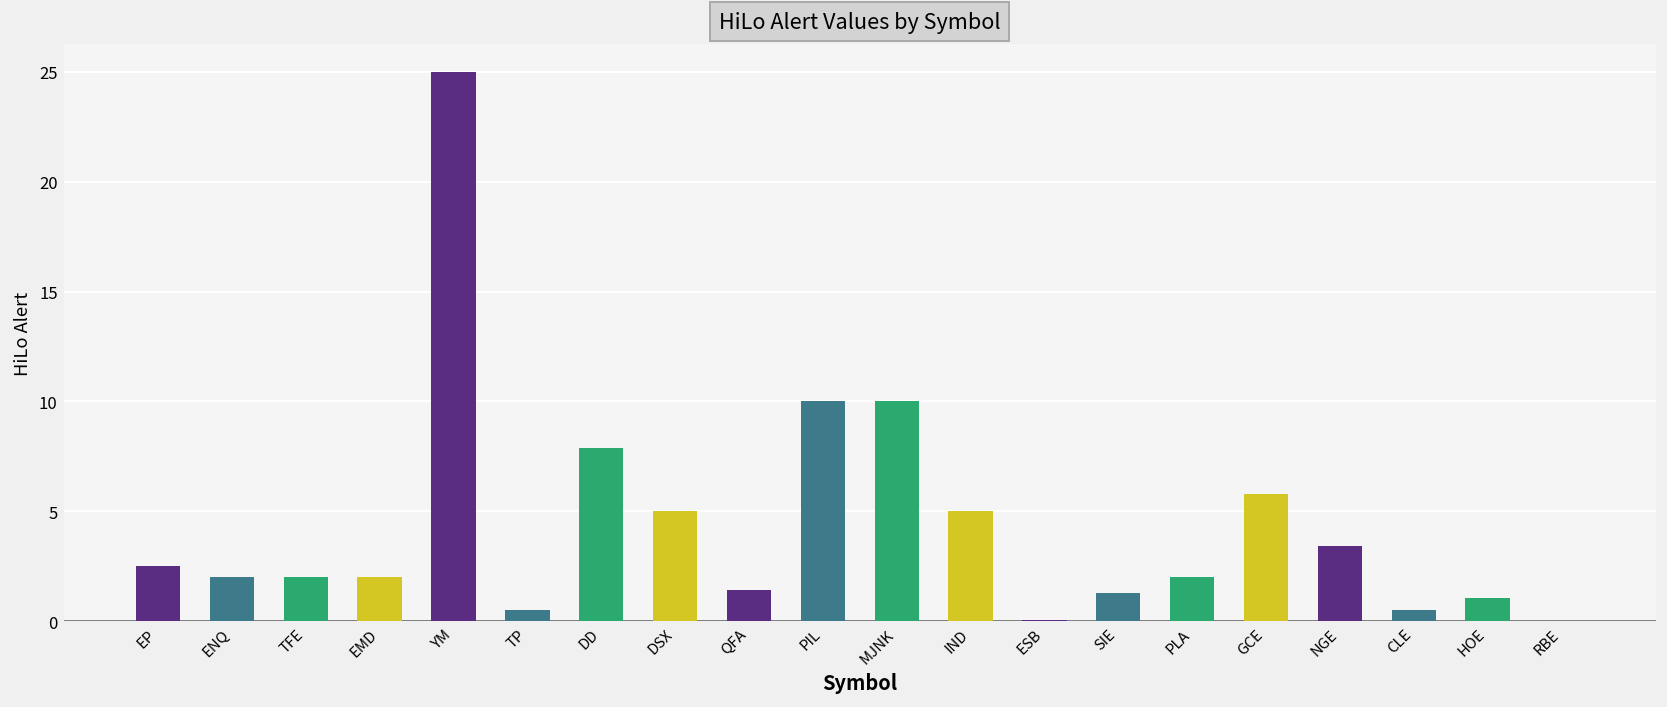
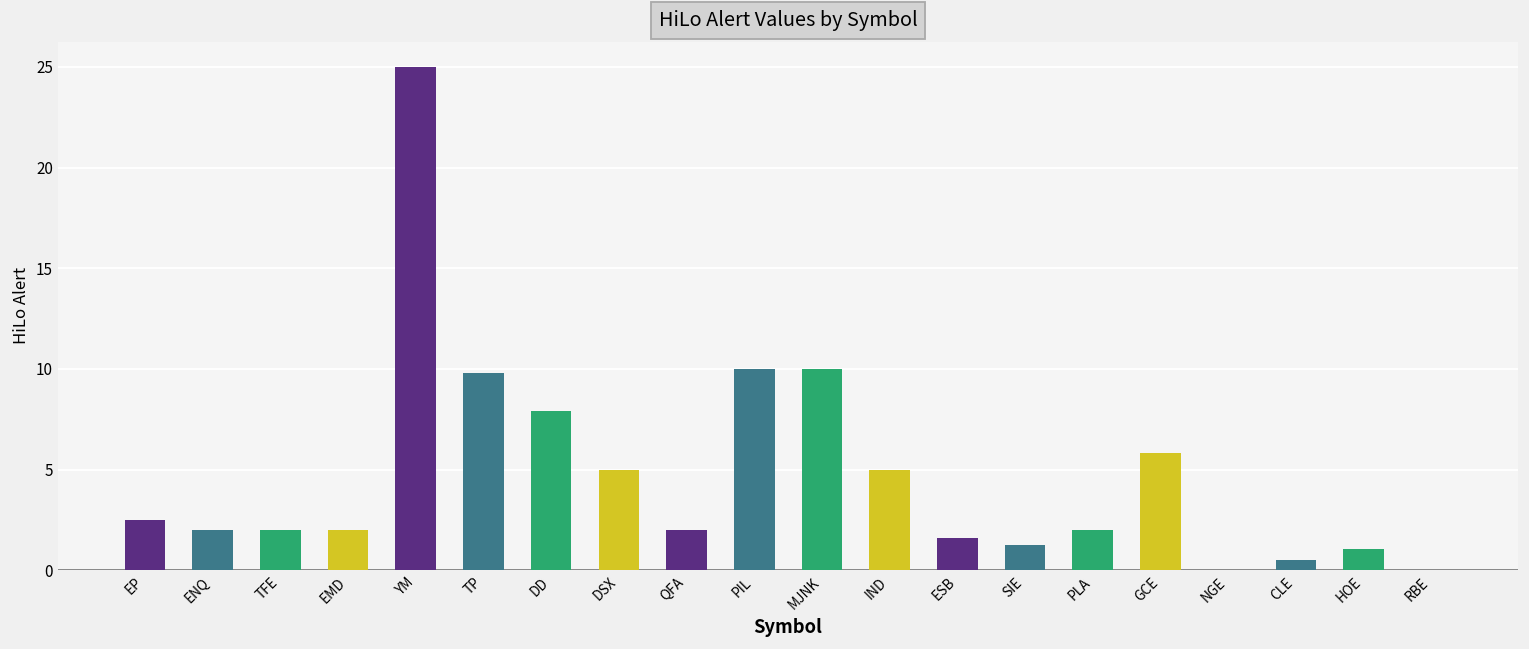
TP: 0.5 -> 9.8
QFA: 1.4 -> 2.0
ESB: 0.1 -> 1.6
NGE: 3.4 -> 0.0
